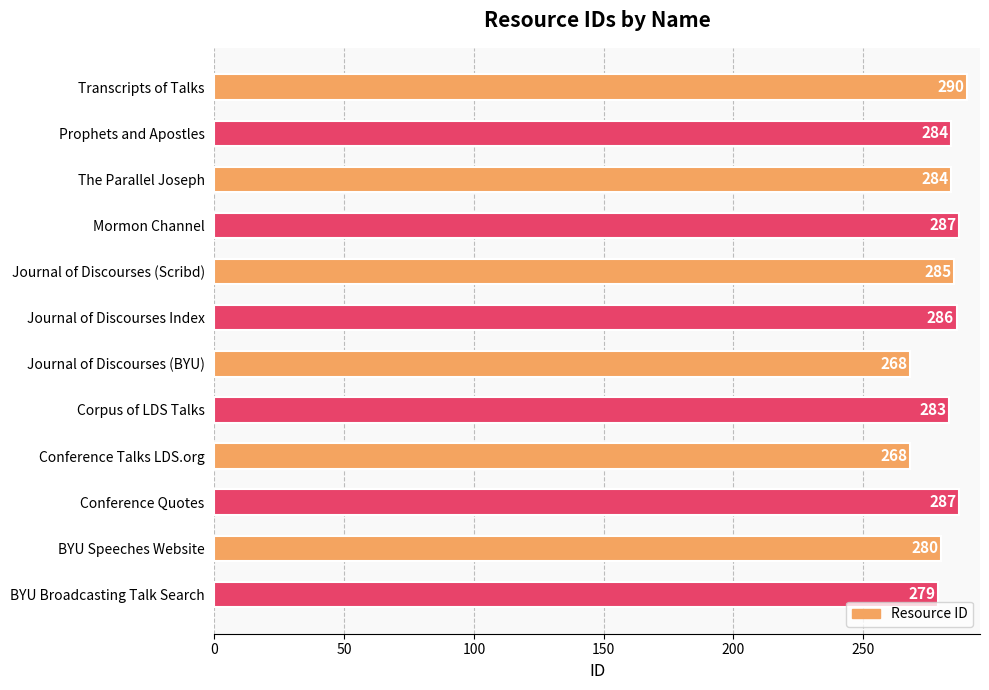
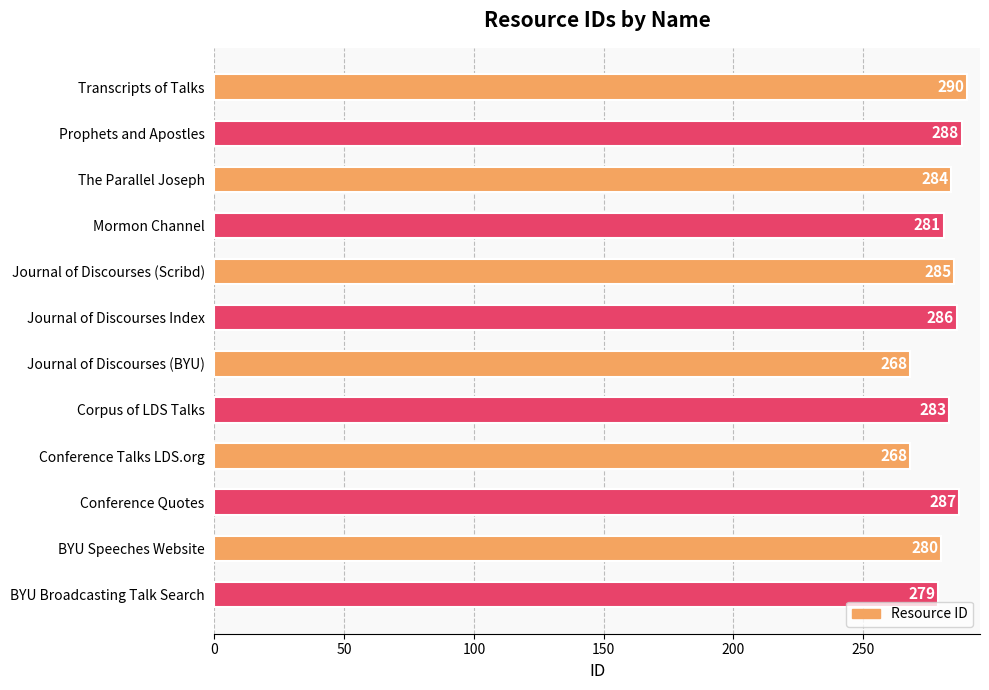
Prophets and Apostles: 284 -> 288
Mormon Channel: 287 -> 281
